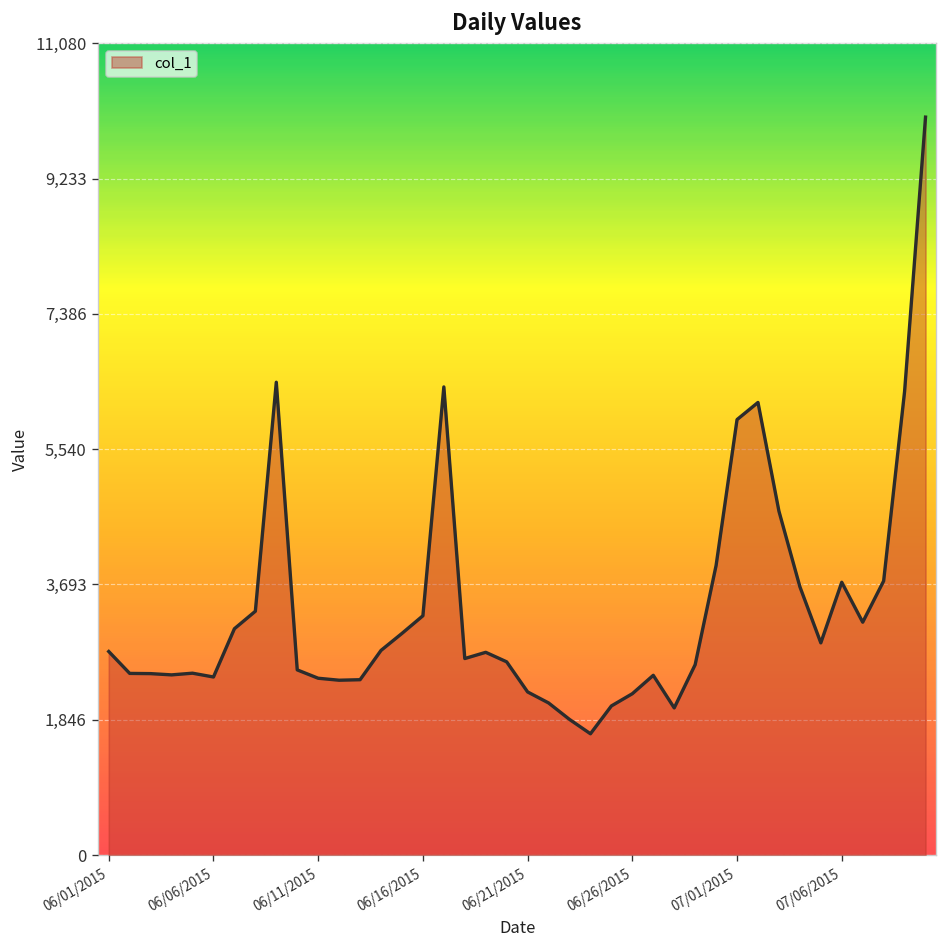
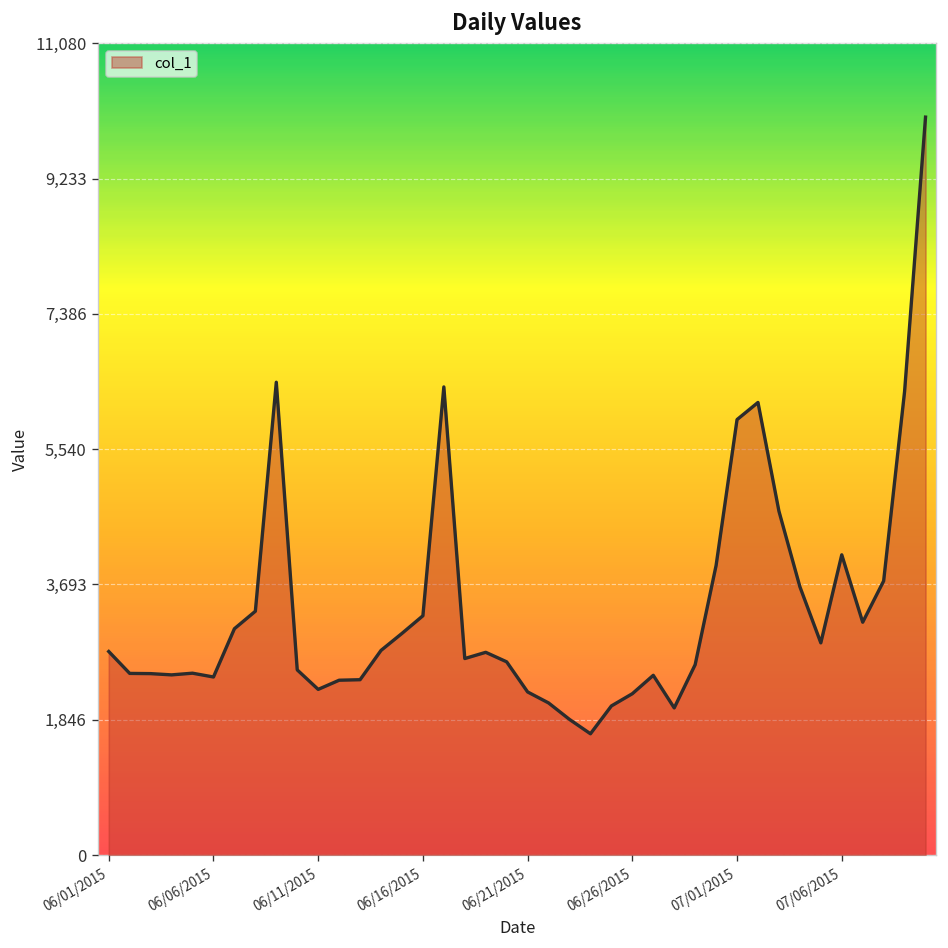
06/11/2015: 2,400 -> 2,300
07/06/2015: 3,700 -> 4,100
